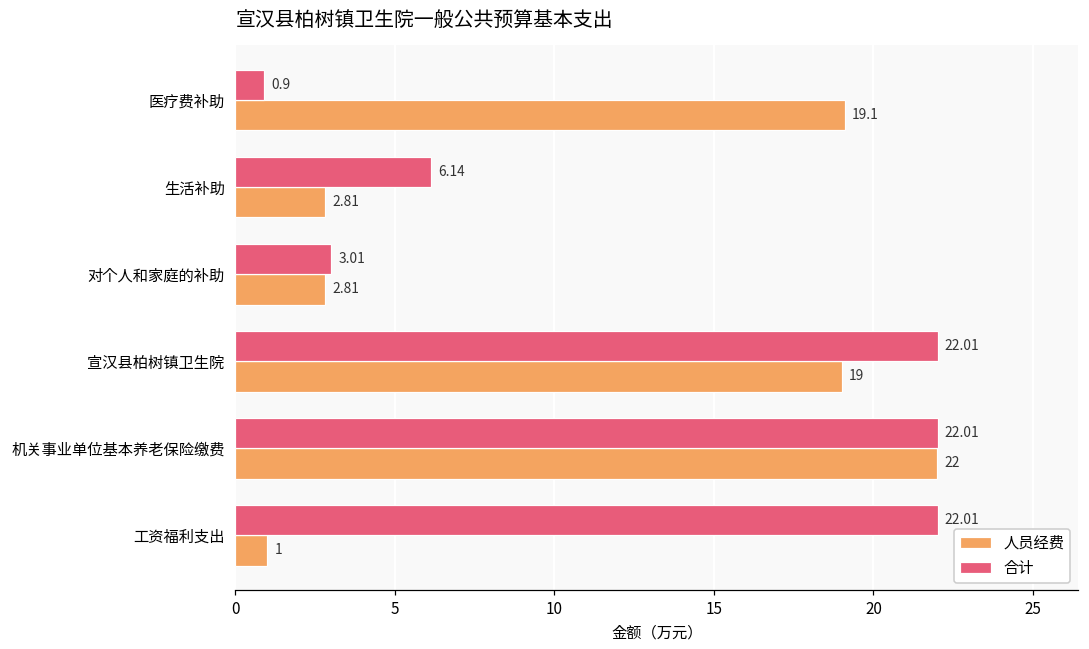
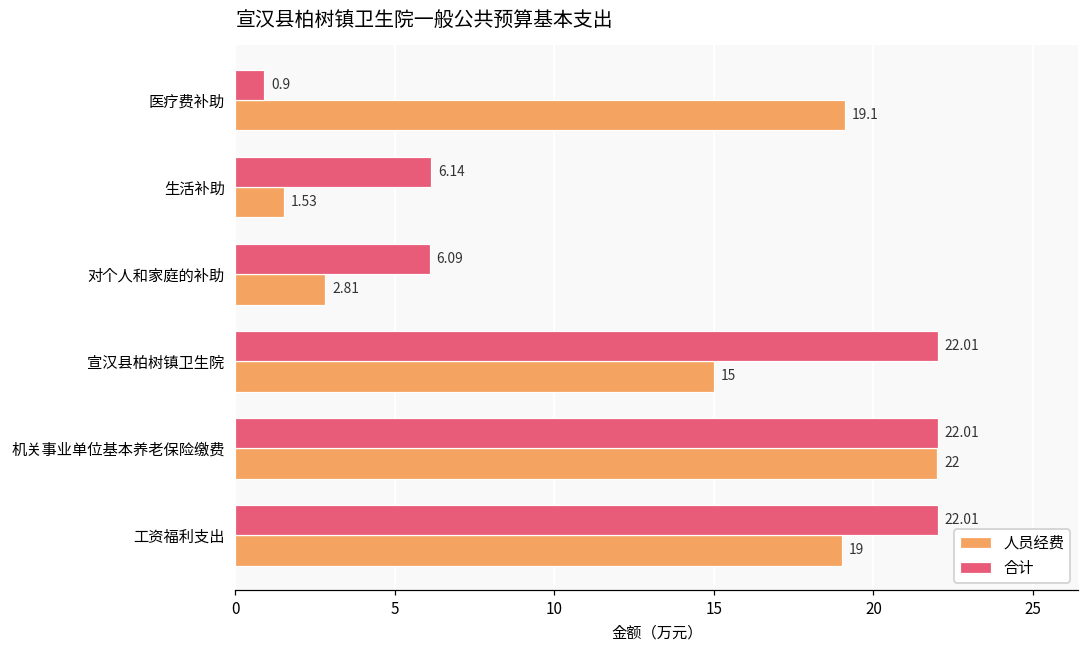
人员经费, 生活补助: 2.81 -> 1.53
合计, 对个人和家庭的补助: 3.01 -> 6.09
人员经费, 宣汉县柏树镇卫生院: 19 -> 15
人员经费, 工资福利支出: 1 -> 19
